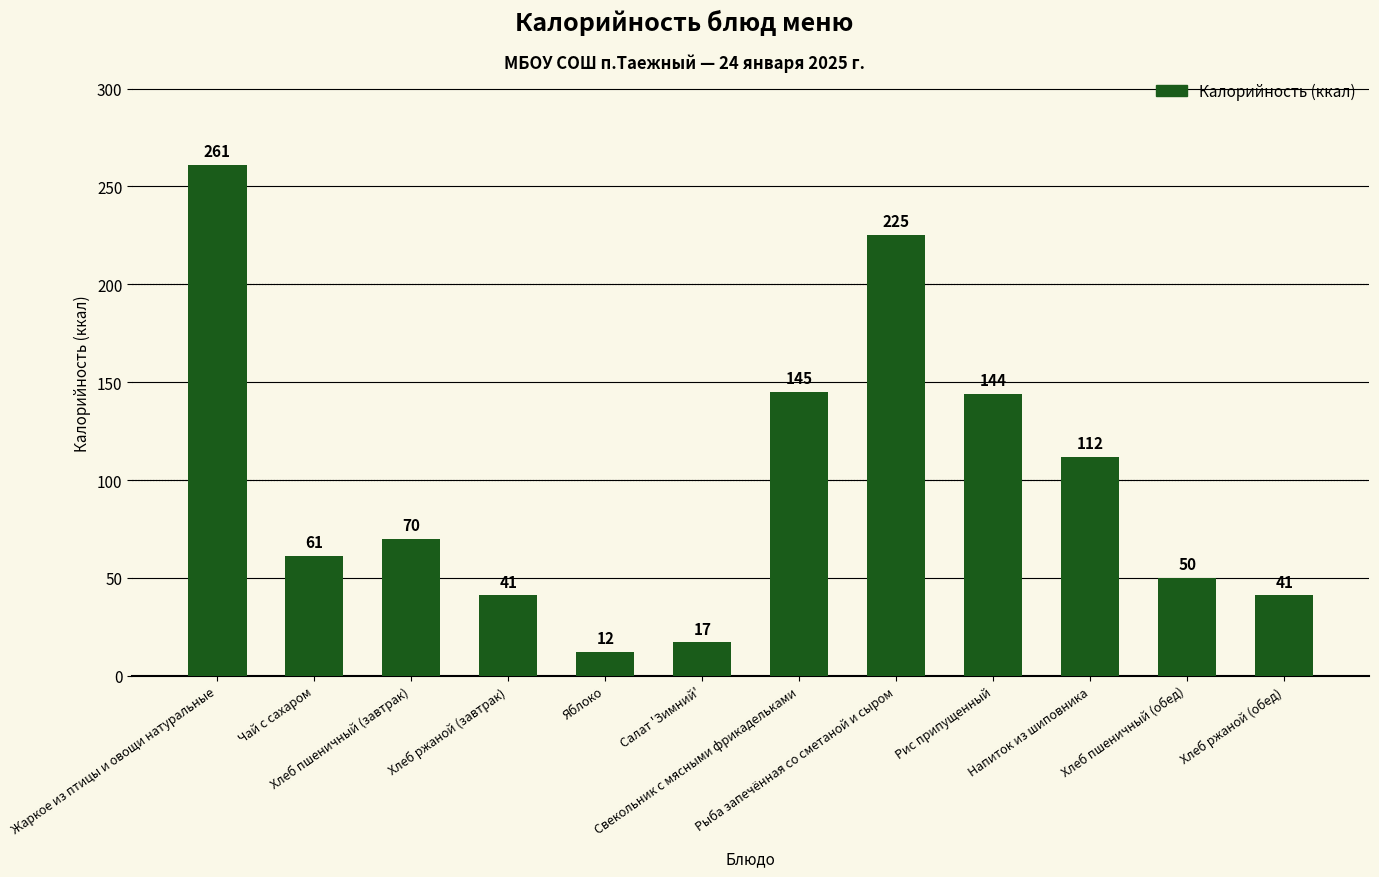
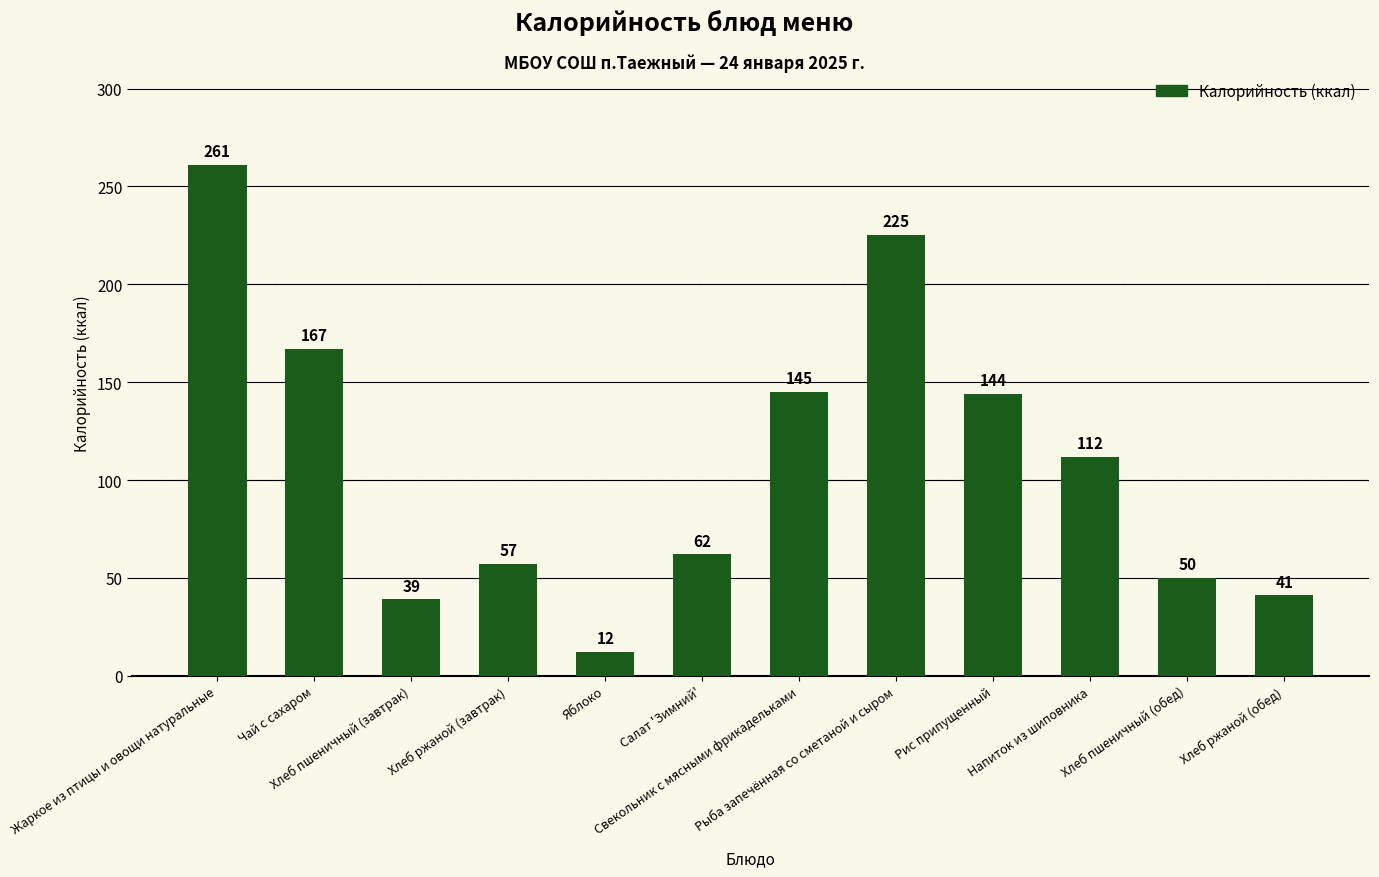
Чай с сахаром: 61 -> 167
Хлеб пшеничный (завтрак): 70 -> 39
Хлеб ржаной (завтрак): 41 -> 57
Салат 'Зимний': 17 -> 62
